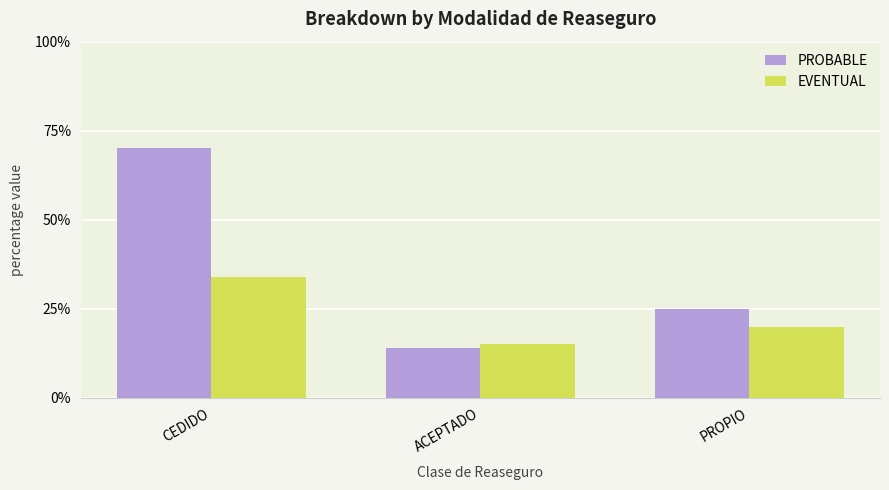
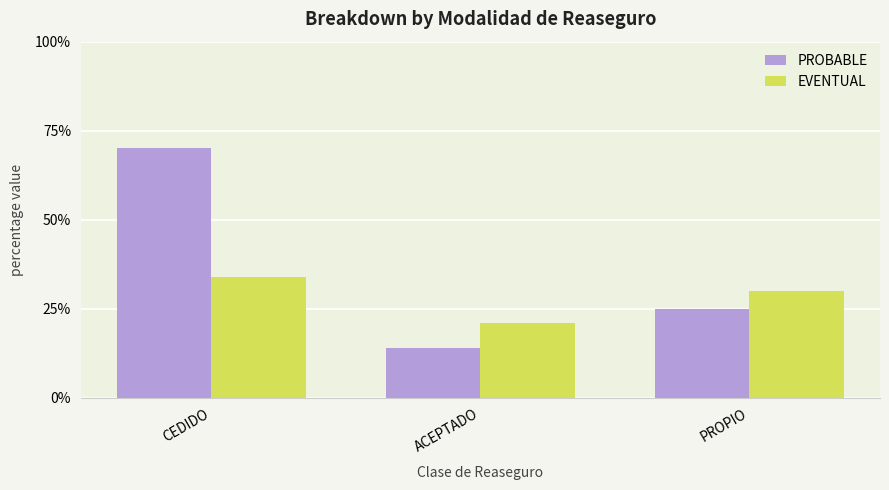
EVENTUAL, ACEPTADO: 15% -> 21%
EVENTUAL, PROPIO: 20% -> 30%
